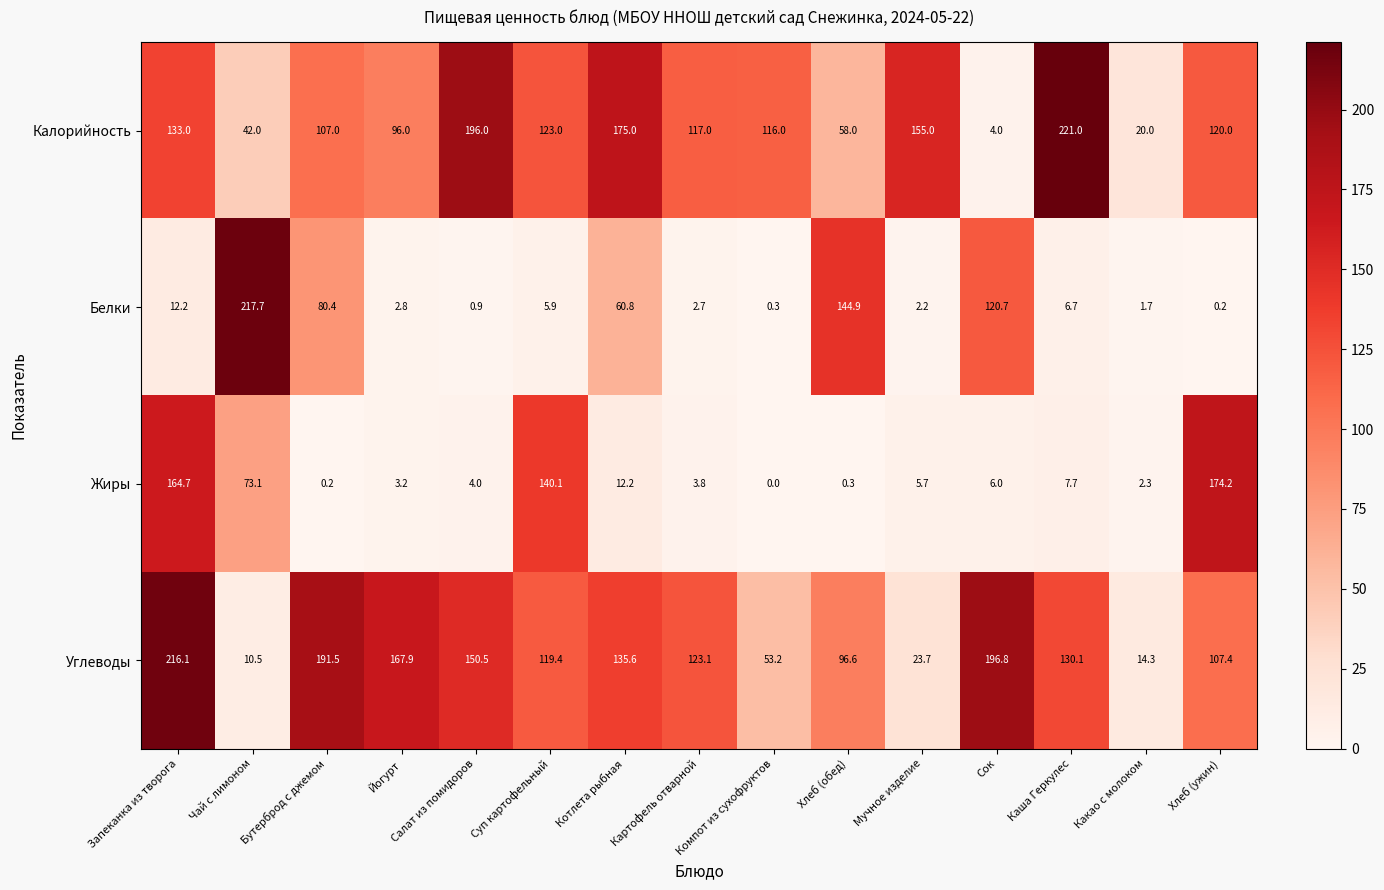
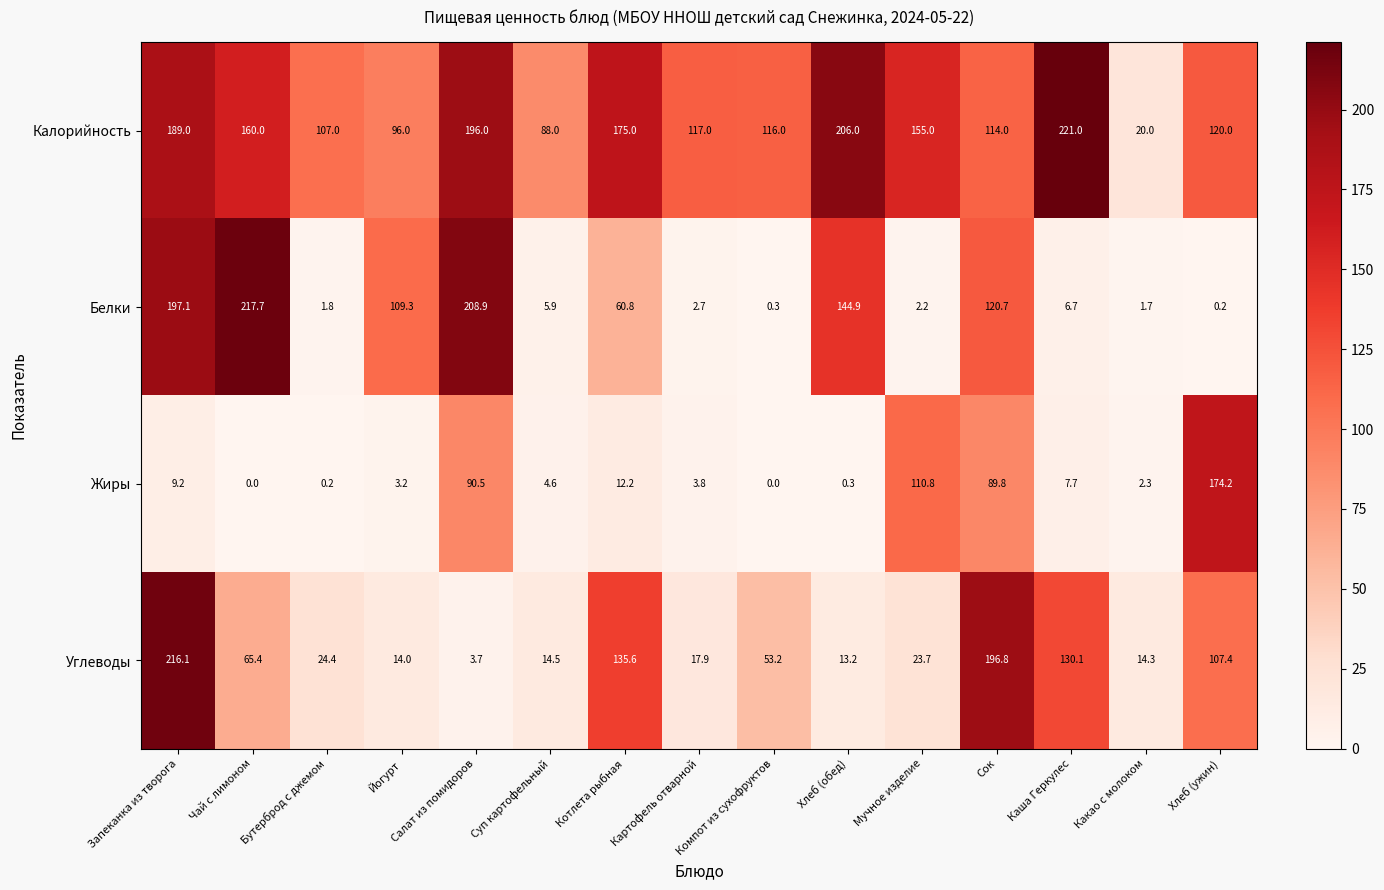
Калорийность, Запеканка из творога: 133.0 -> 189.0
Калорийность, Чай с лимоном: 42.0 -> 160.0
Калорийность, Суп картофельный: 123.0 -> 88.0
Калорийность, Хлеб (обед): 58.0 -> 206.0
Калорийность, Сок: 4.0 -> 114.0
Белки, Запеканка из творога: 12.2 -> 197.1
Белки, Бутерброд с джемом: 80.4 -> 1.8
Белки, Йогурт: 2.8 -> 109.3
Белки, Салат из помидоров: 0.9 -> 208.9
Жиры, Запеканка из творога: 164.7 -> 9.2
Жиры, Чай с лимоном: 73.1 -> 0.0
Жиры, Салат из помидоров: 4.0 -> 90.5
Жиры, Суп картофельный: 140.1 -> 4.6
Жиры, Мучное изделие: 5.7 -> 110.8
Жиры, Сок: 6.0 -> 89.8
Углеводы, Чай с лимоном: 10.5 -> 65.4
Углеводы, Бутерброд с джемом: 191.5 -> 24.4
Углеводы, Йогурт: 167.9 -> 14.0
Углеводы, Салат из помидоров: 150.5 -> 3.7
Углеводы, Суп картофельный: 119.4 -> 14.5
Углеводы, Картофель отварной: 123.1 -> 17.9
Углеводы, Хлеб (обед): 96.6 -> 13.2
